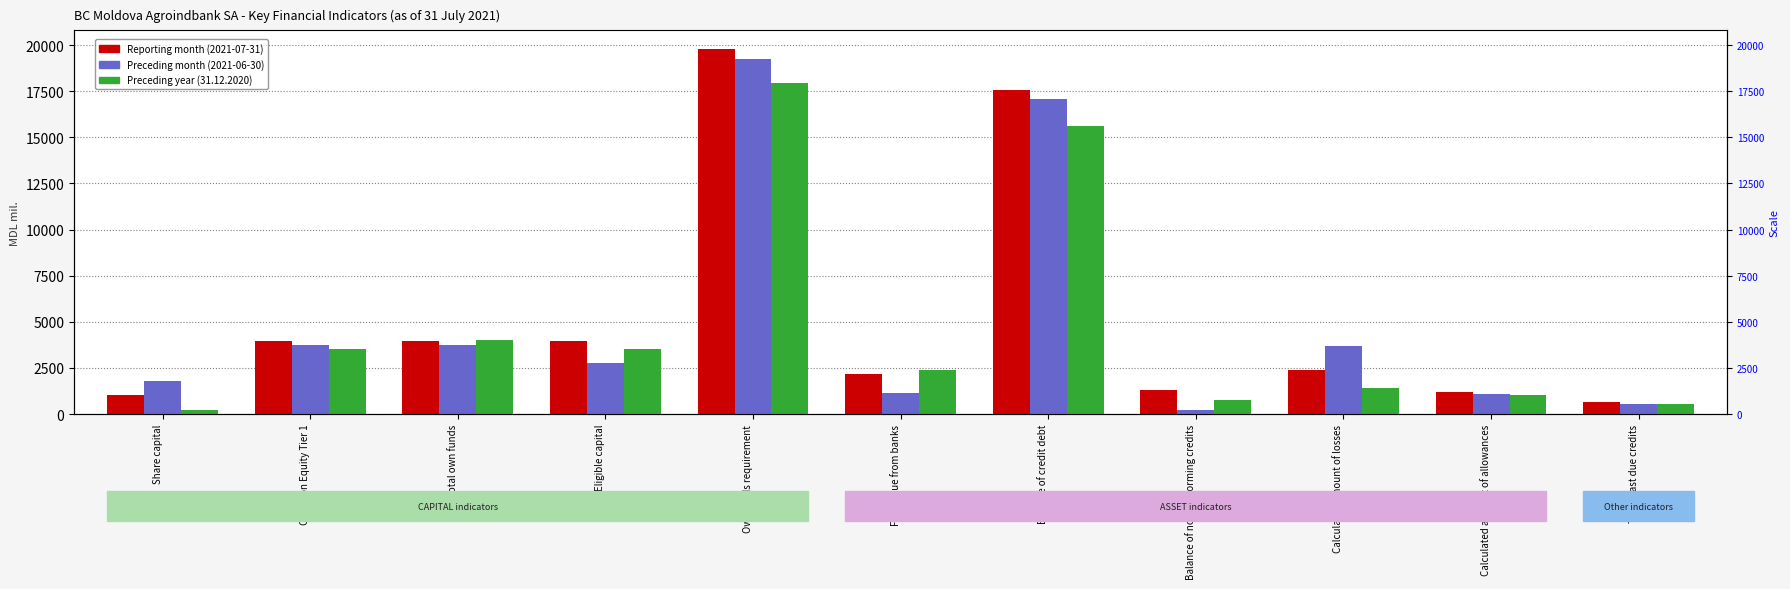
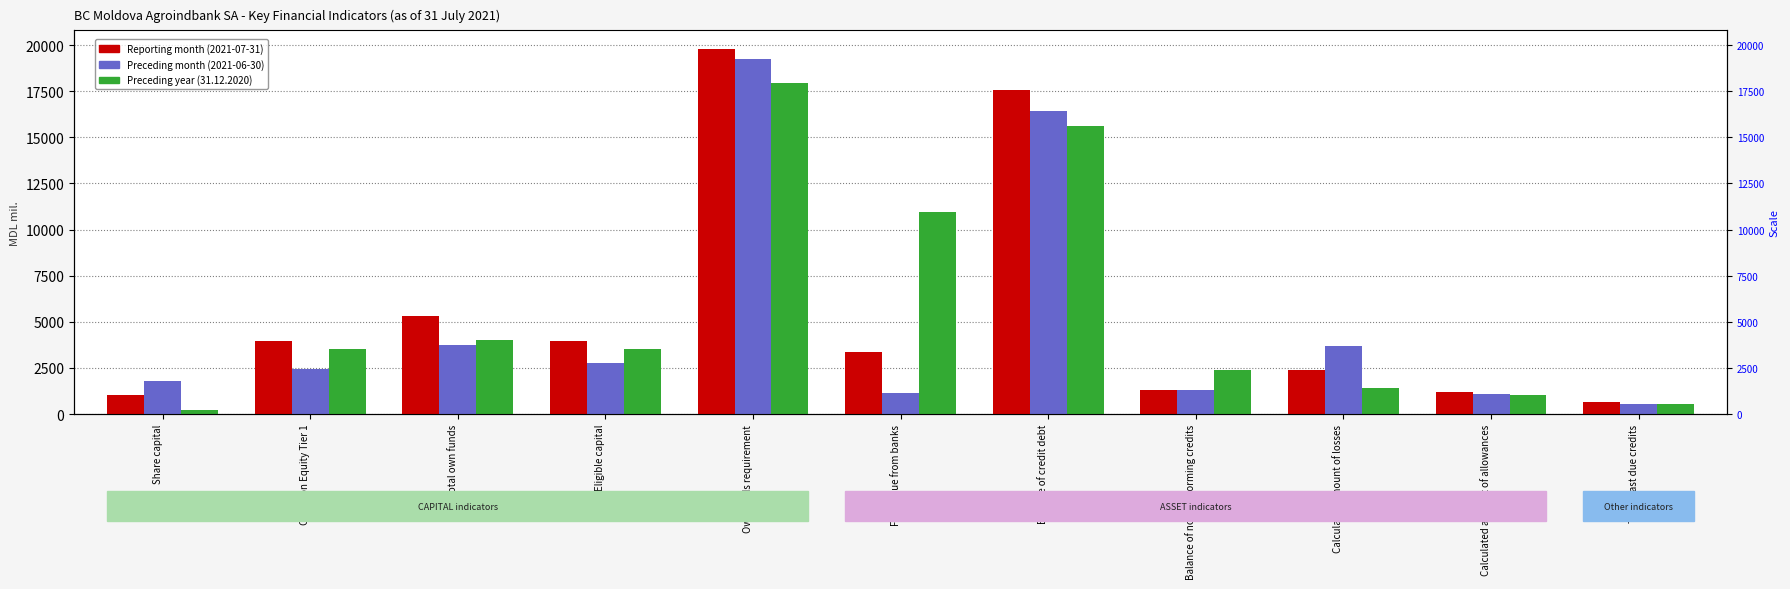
Preceding month (2021-06-30), Common Equity Tier 1: 3700 -> 2400
Reporting month (2021-07-31), Total own funds: 4000 -> 5300
Reporting month (2021-07-31), Funds due from banks: 2100 -> 3400
Preceding year (31.12.2020), Funds due from banks: 2400 -> 11000
Preceding month (2021-06-30), Balance of credit debt: 17100 -> 16400
Preceding month (2021-06-30), Balance of non-performing credits: 200 -> 1300
Preceding year (31.12.2020), Balance of non-performing credits: 800 -> 2400
